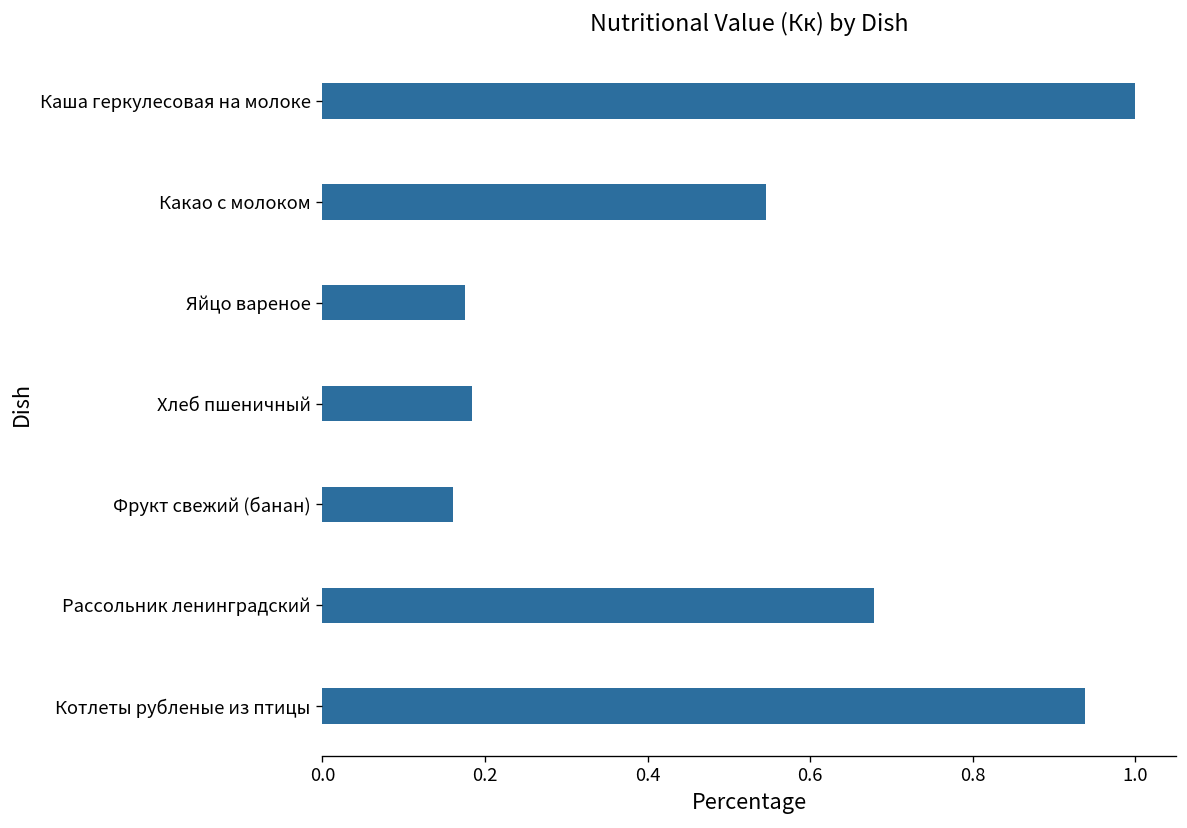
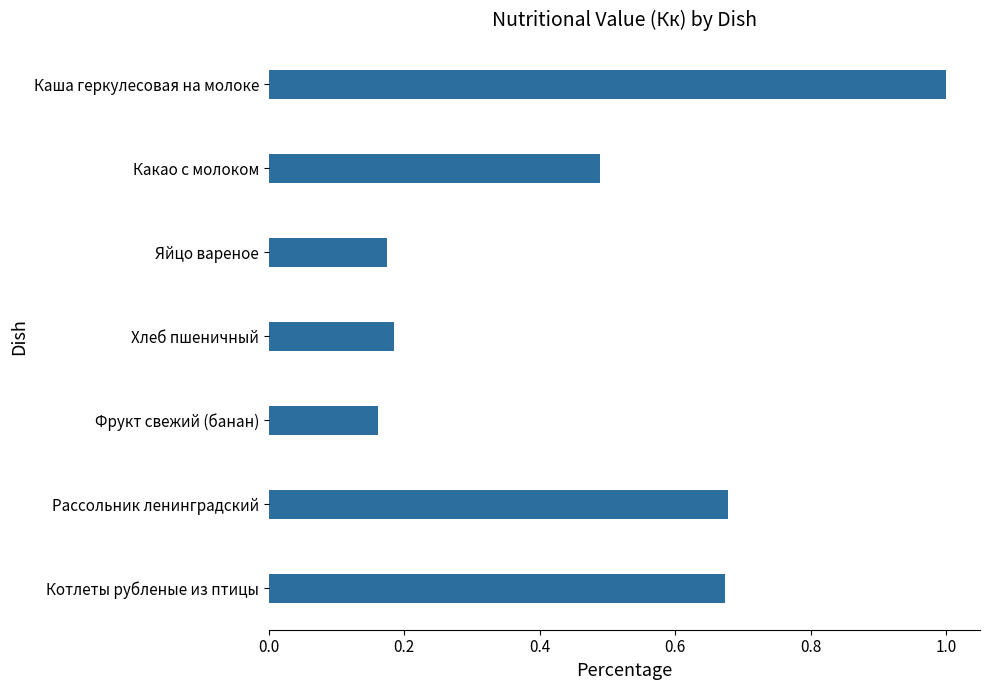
Какао с молоком: 0.55 -> 0.49
Котлеты рубленые из птицы: 0.94 -> 0.67
